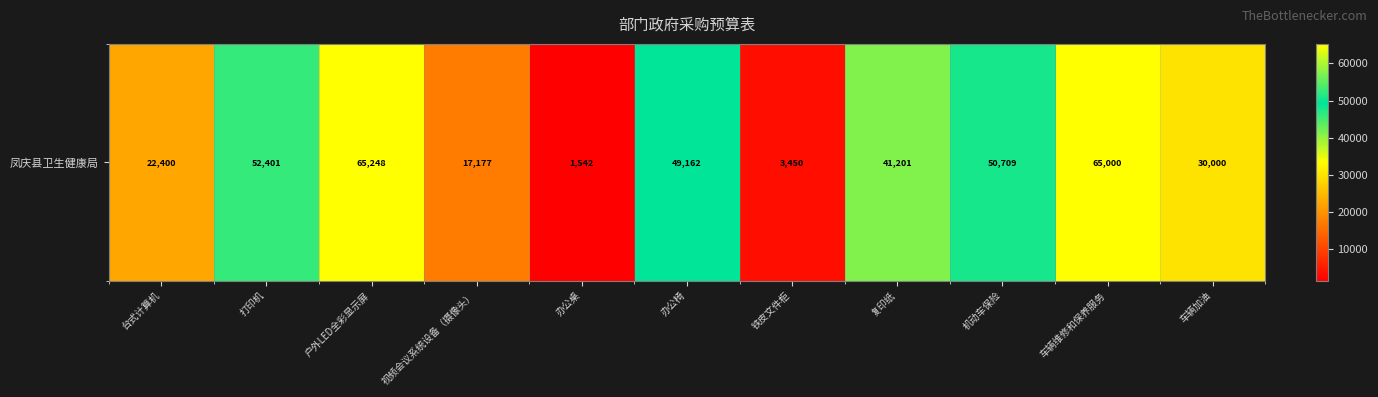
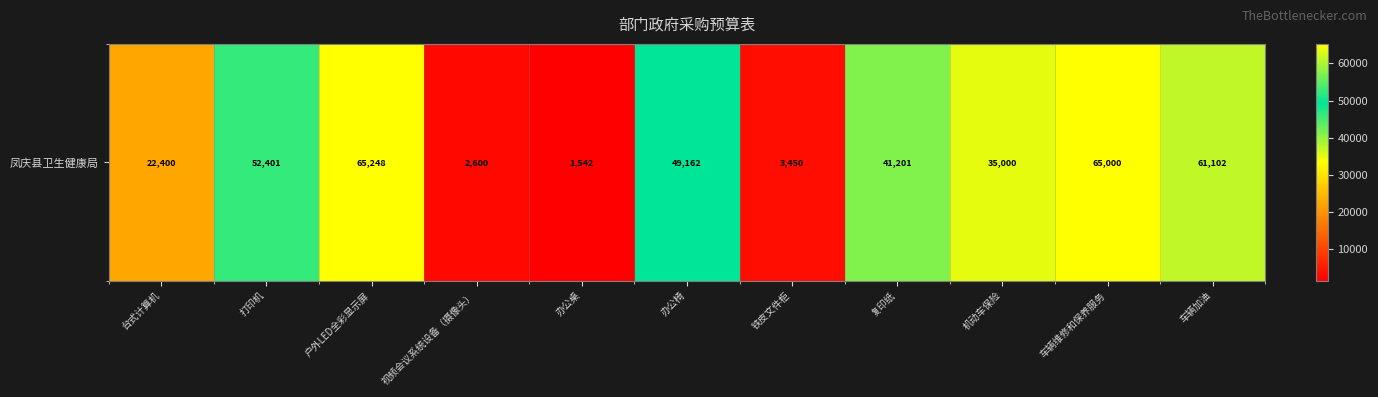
凤庆县卫生健康局, 视频会议系统设备（摄像头）: 17,177 -> 2,600
凤庆县卫生健康局, 机动车保险: 50,709 -> 35,000
凤庆县卫生健康局, 车辆加油: 30,000 -> 61,102
